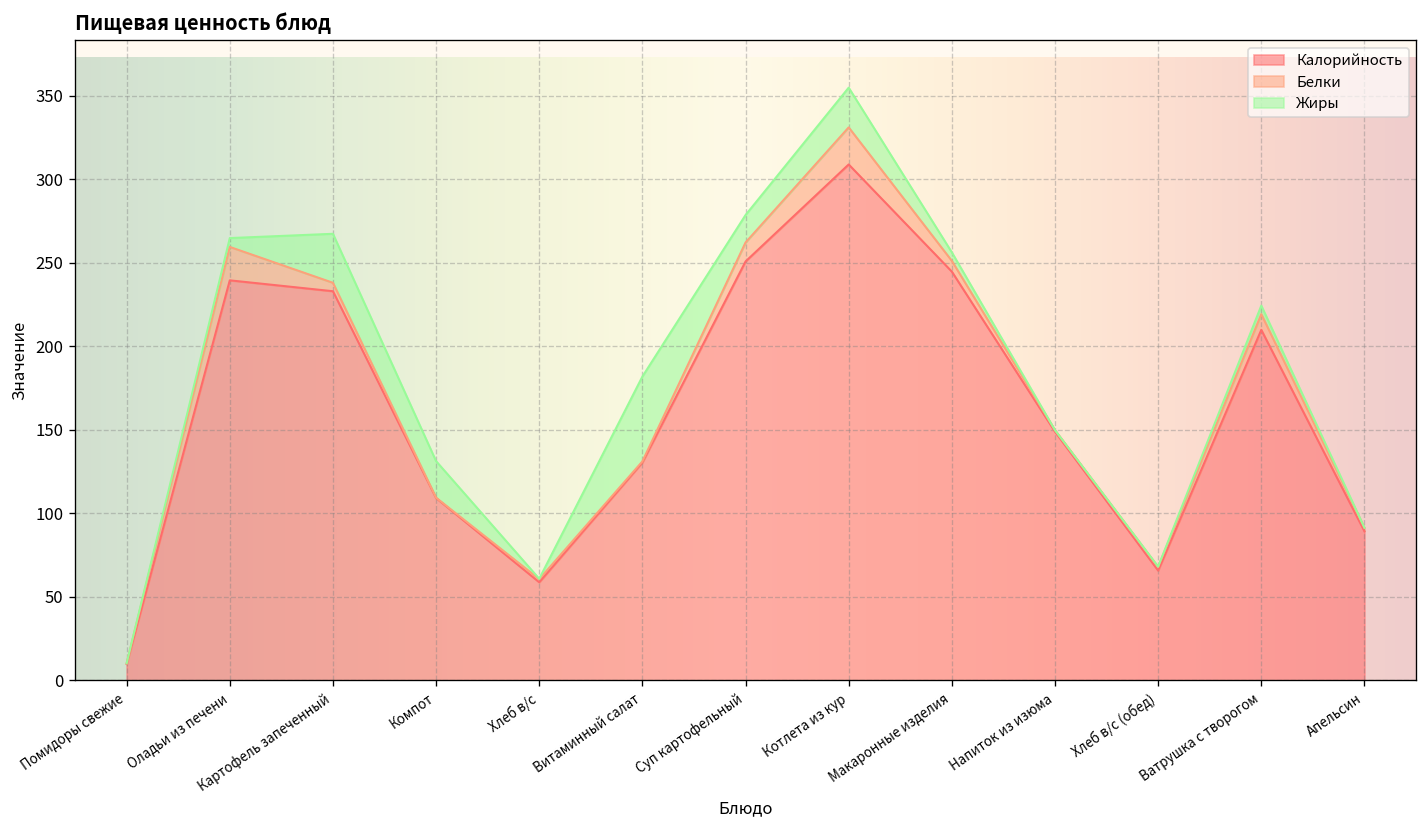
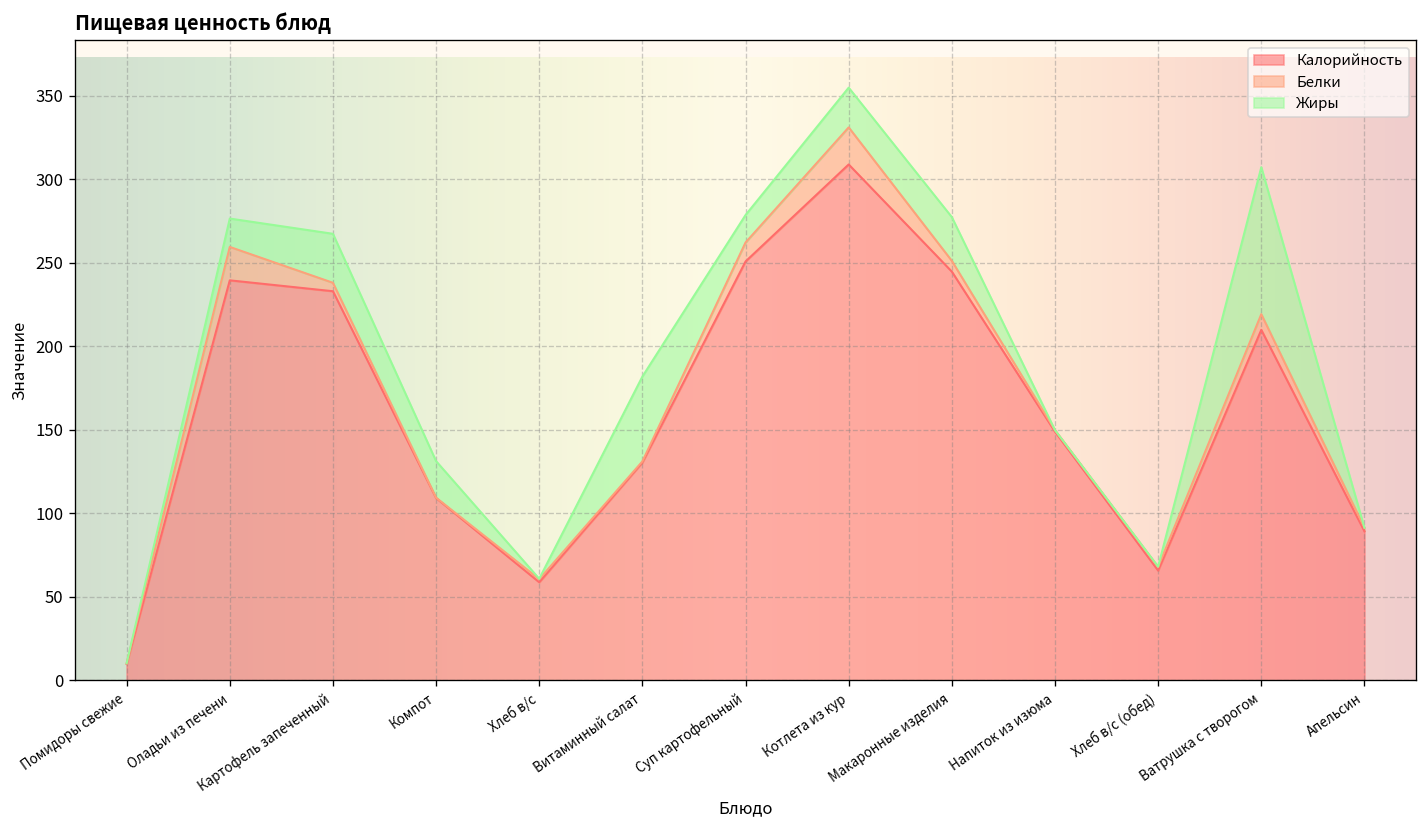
Жиры, Оладьи из печени: 5 -> 17
Жиры, Макаронные изделия: 5 -> 26
Жиры, Ватрушка с творогом: 5 -> 88
